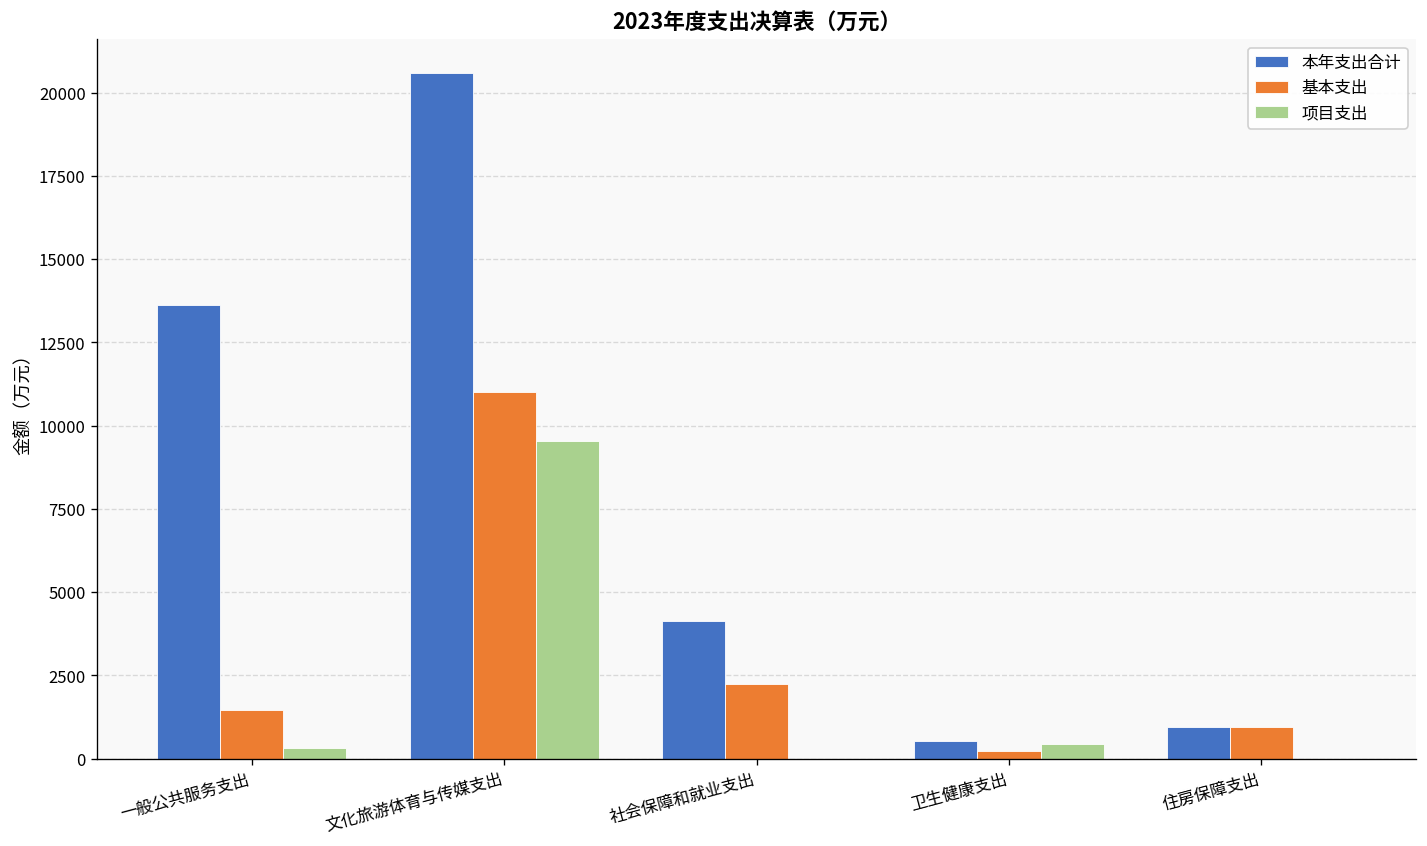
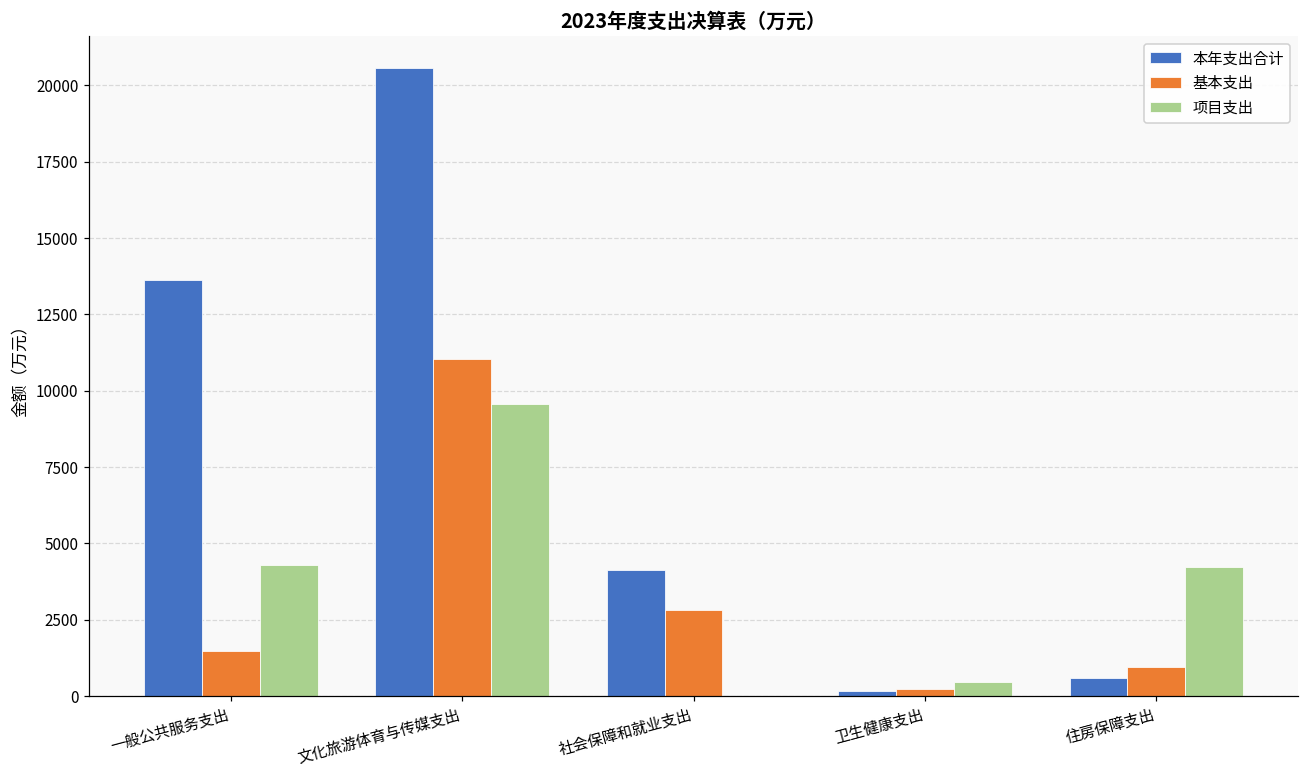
项目支出, 一般公共服务支出: 300 -> 4300
基本支出, 社会保障和就业支出: 2200 -> 2800
本年支出合计, 卫生健康支出: 500 -> 200
本年支出合计, 住房保障支出: 1000 -> 600
项目支出, 住房保障支出: 0 -> 4200
